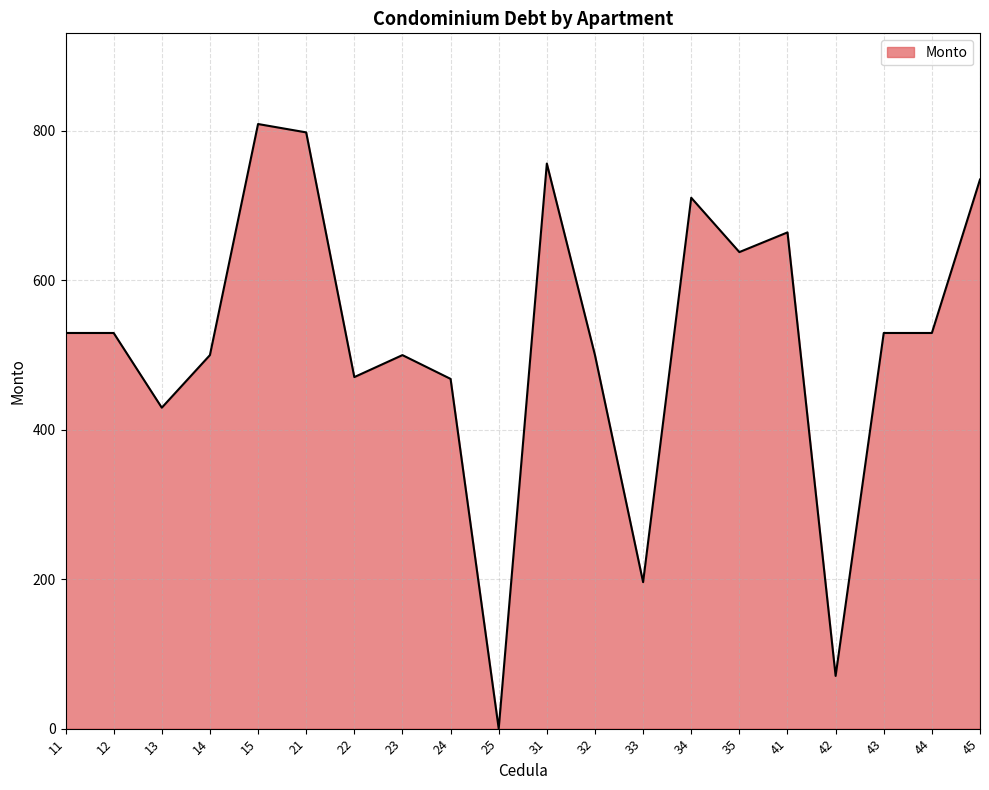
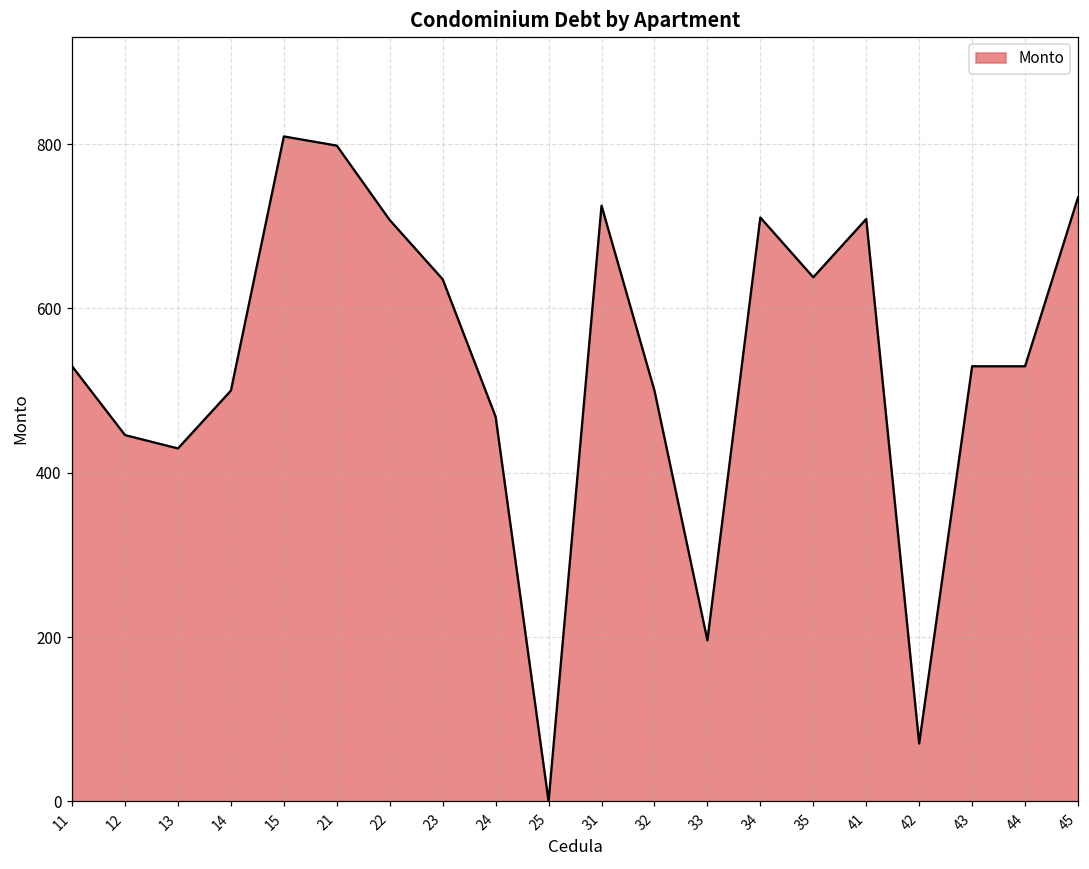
12: 530 -> 450
22: 470 -> 710
23: 500 -> 640
31: 760 -> 730
41: 660 -> 710
